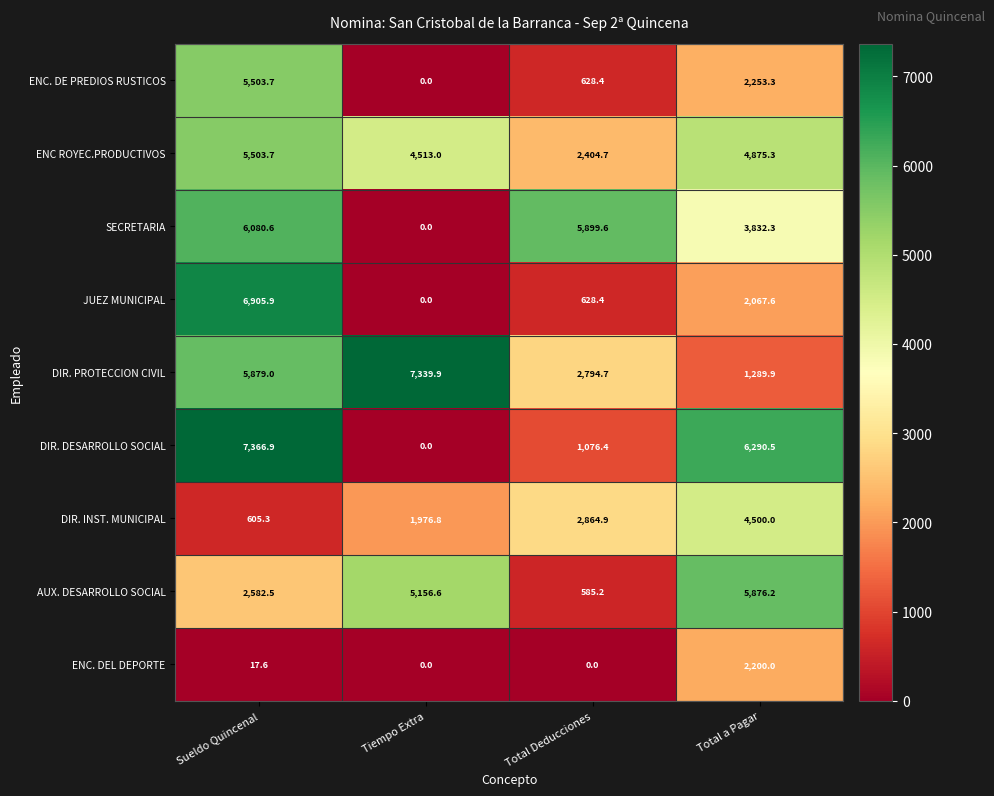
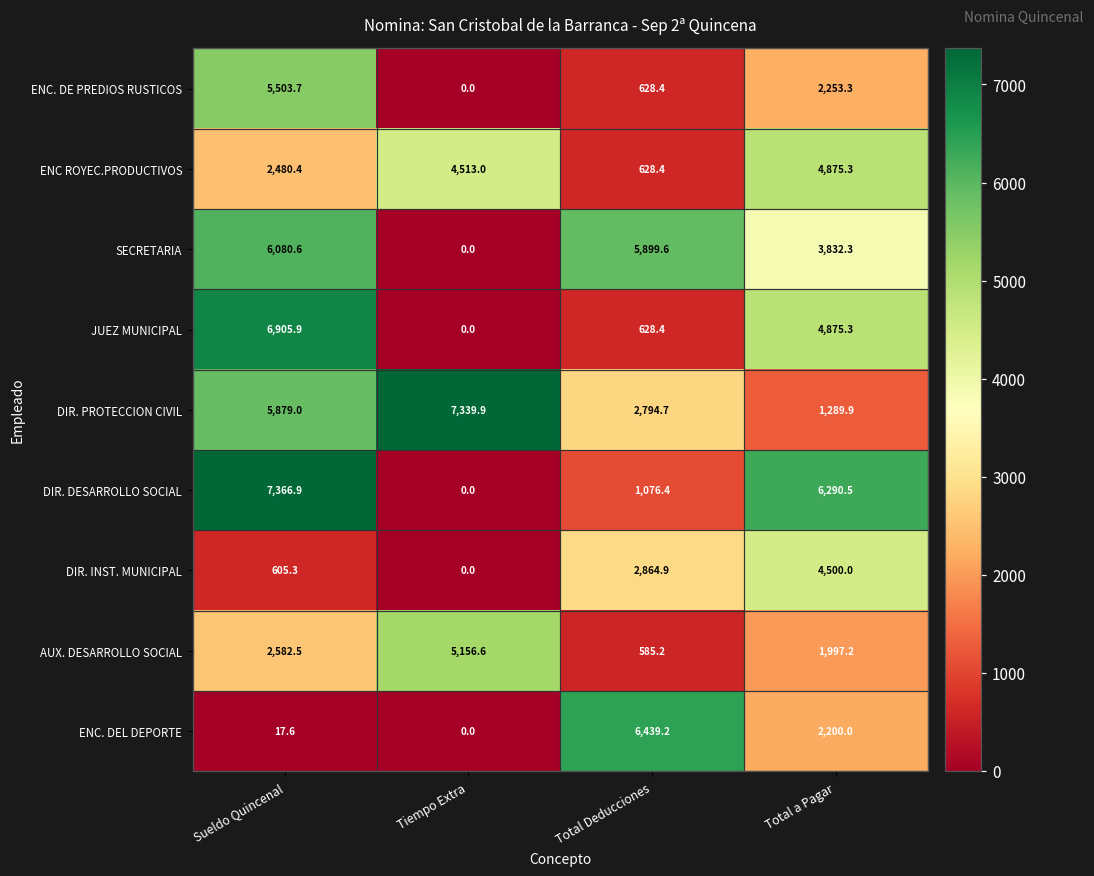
ENC ROYEC.PRODUCTIVOS, Sueldo Quincenal: 5,503.7 -> 2,480.4
ENC ROYEC.PRODUCTIVOS, Total Deducciones: 2,404.7 -> 628.4
JUEZ MUNICIPAL, Total a Pagar: 2,067.6 -> 4,875.3
DIR. INST. MUNICIPAL, Tiempo Extra: 1,976.8 -> 0.0
AUX. DESARROLLO SOCIAL, Total a Pagar: 5,876.2 -> 1,997.2
ENC. DEL DEPORTE, Total Deducciones: 0.0 -> 6,439.2
